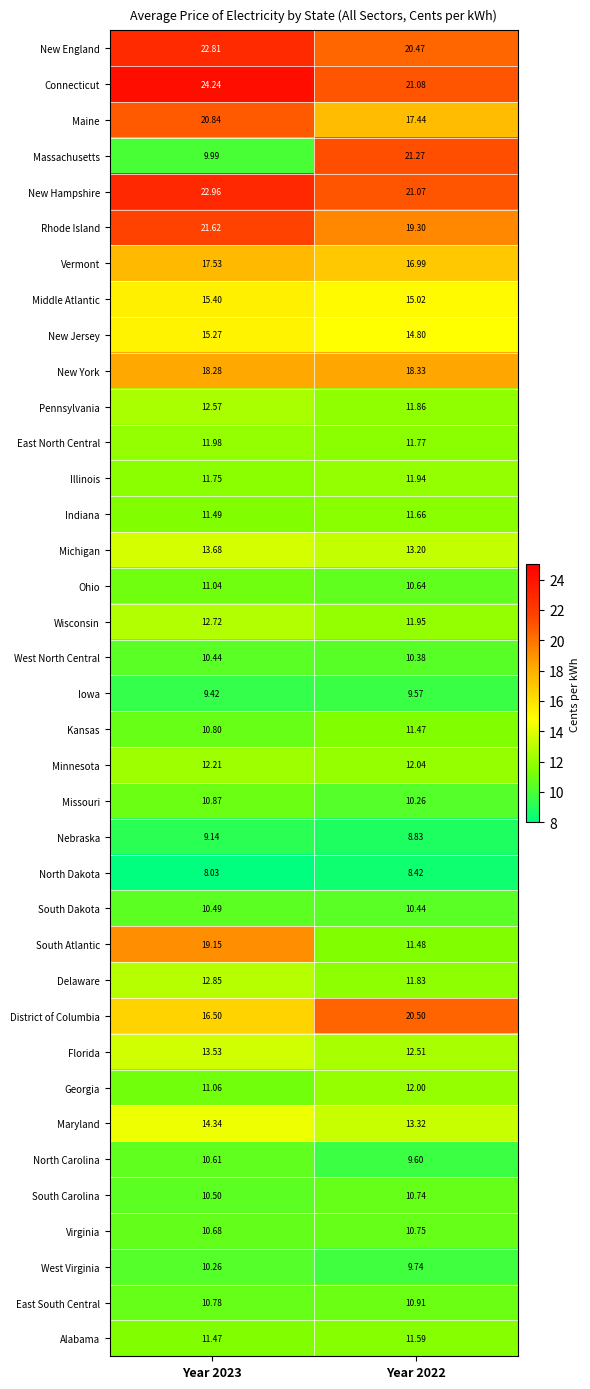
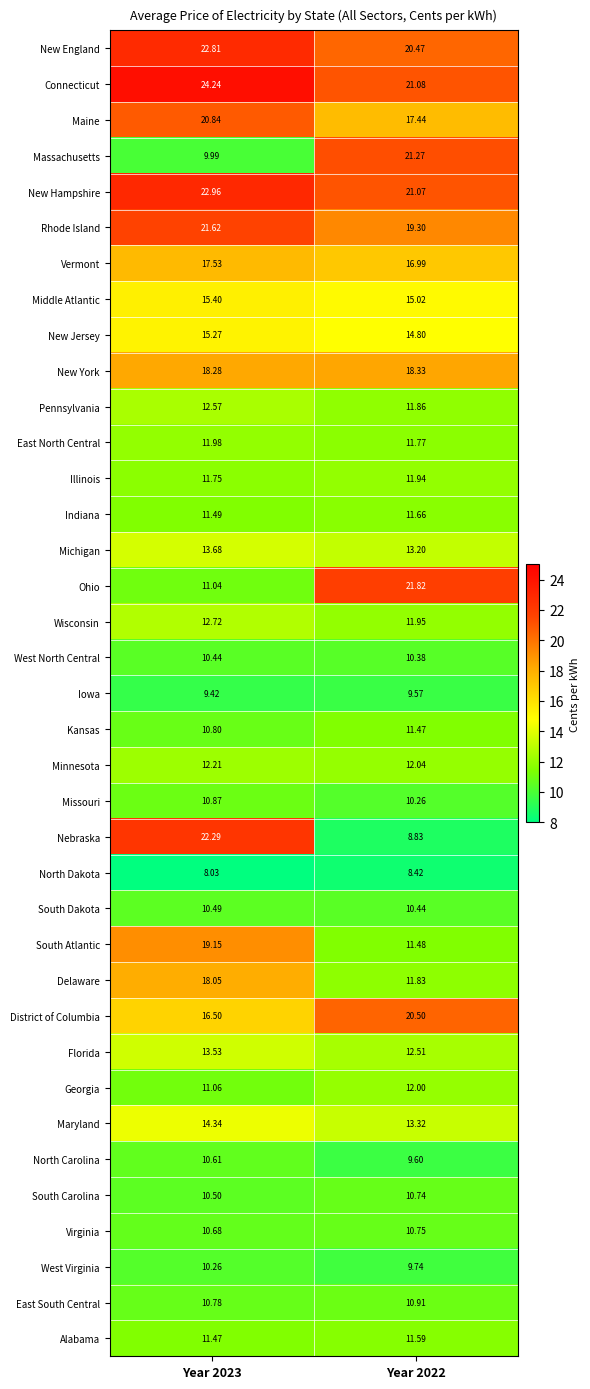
Ohio, Year 2022: 10.64 -> 21.82
Nebraska, Year 2023: 9.14 -> 22.29
Delaware, Year 2023: 12.85 -> 18.05
